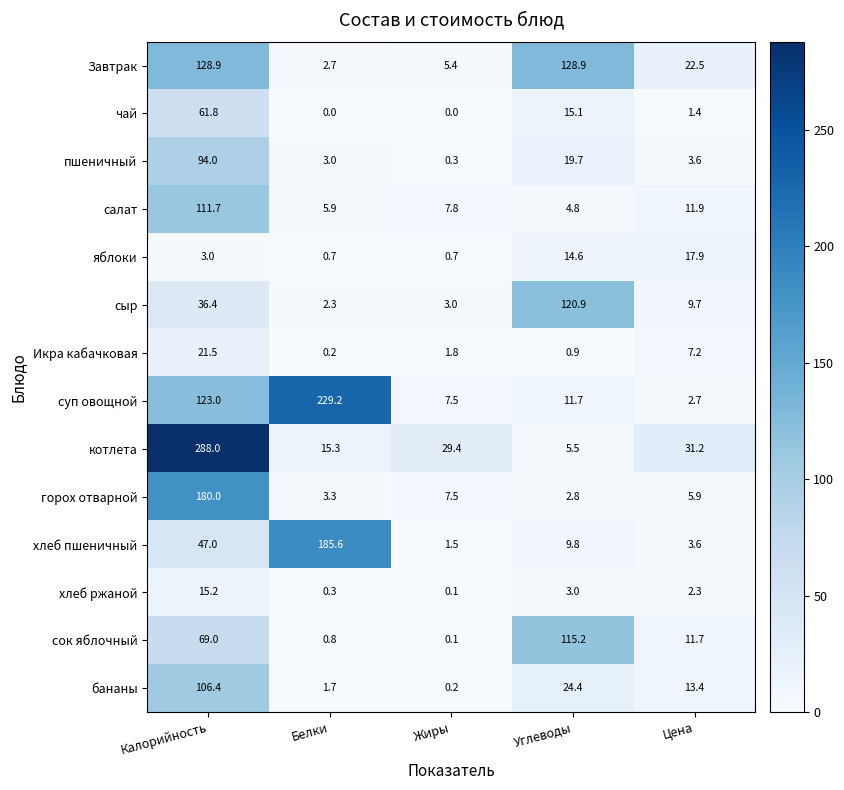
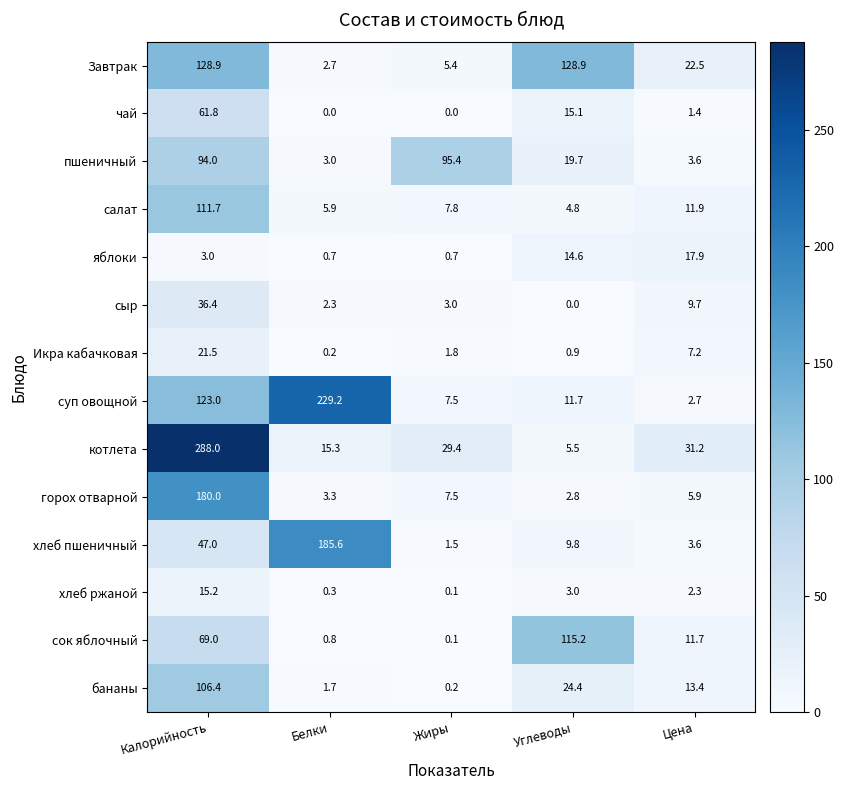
пшеничный, Жиры: 0.3 -> 95.4
сыр, Углеводы: 120.9 -> 0.0
